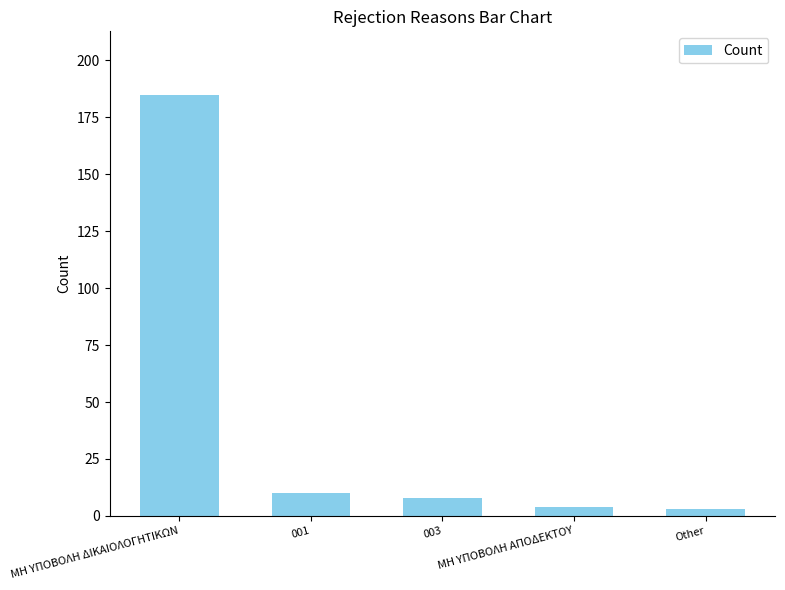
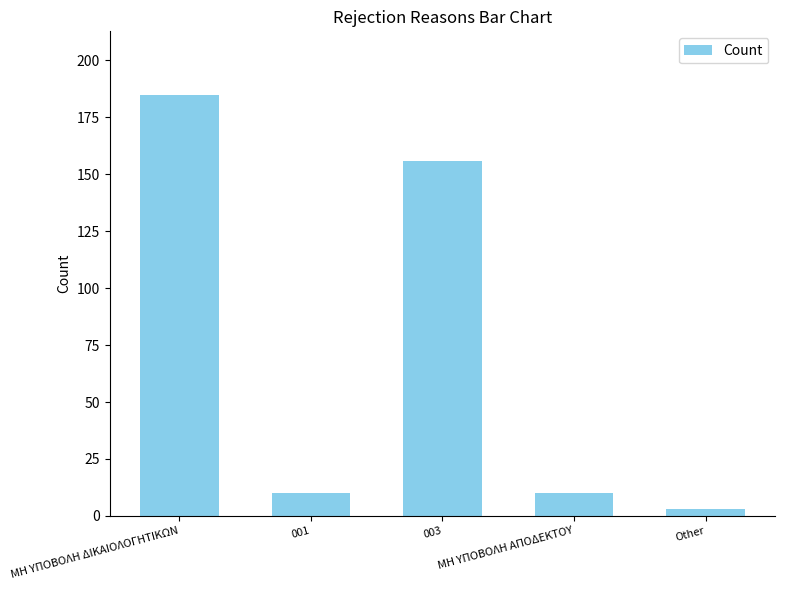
003: 8 -> 156
ΜΗ ΥΠΟΒΟΛΗ ΑΠΟΔΕΚΤΟΥ: 4 -> 10
